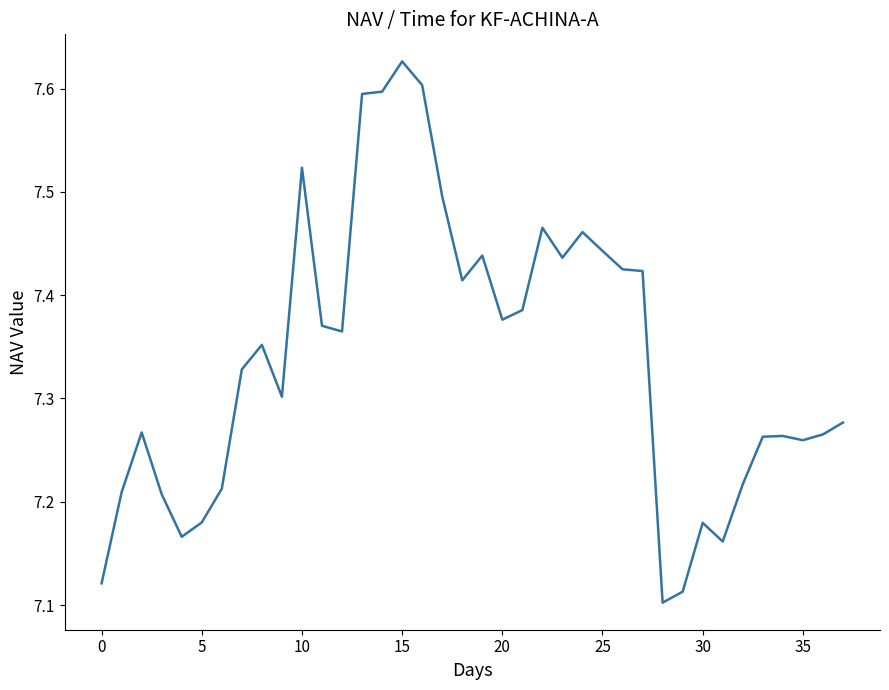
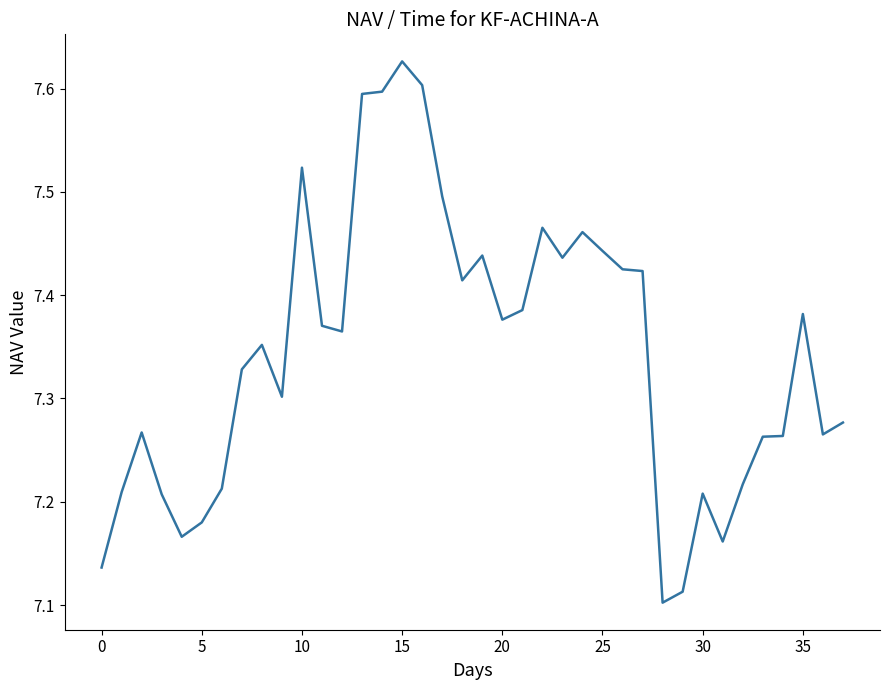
0: 7.121 -> 7.136
30: 7.180 -> 7.208
35: 7.260 -> 7.382
